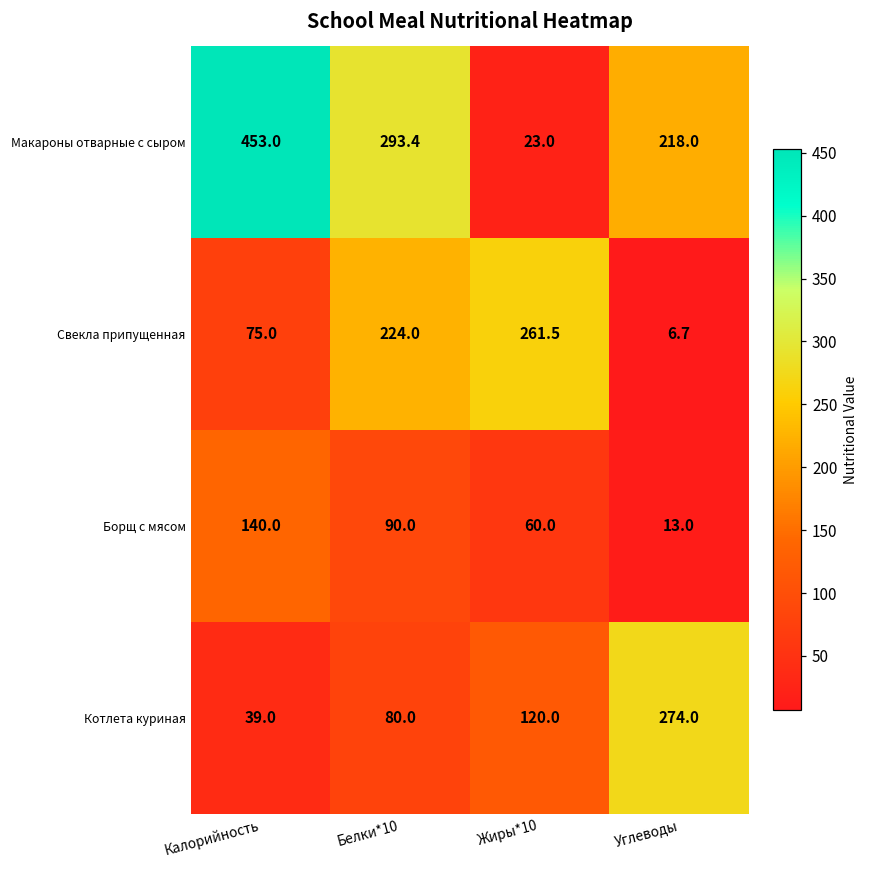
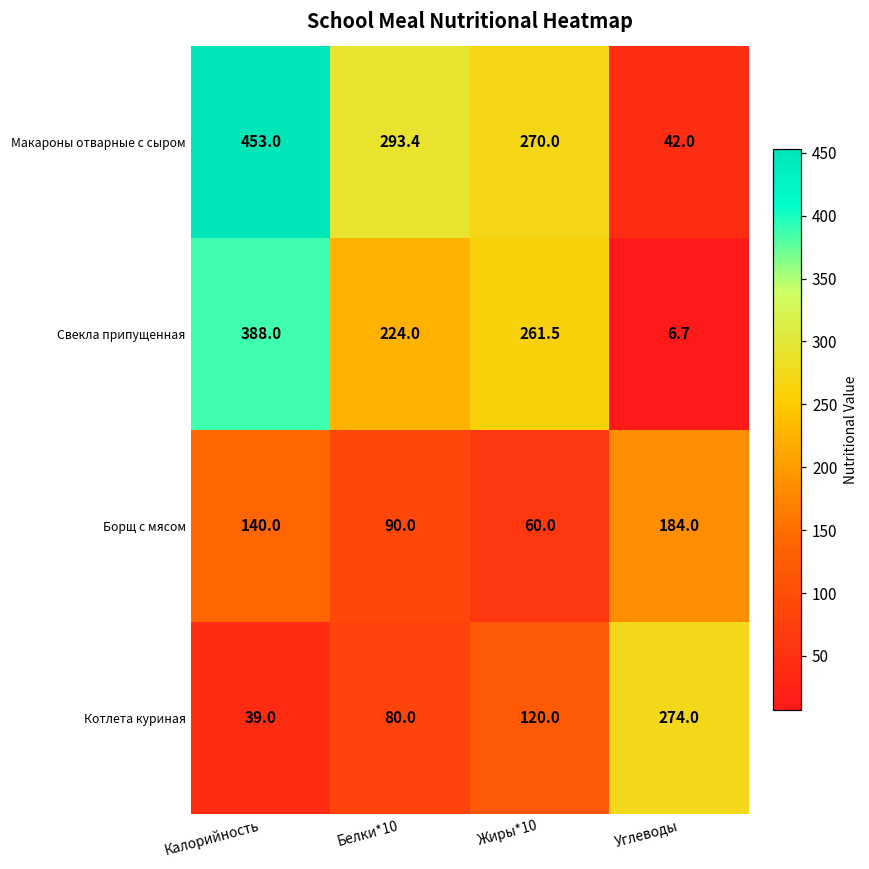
Макароны отварные с сыром, Жиры*10: 23.0 -> 270.0
Макароны отварные с сыром, Углеводы: 218.0 -> 42.0
Свекла припущенная, Калорийность: 75.0 -> 388.0
Борщ с мясом, Углеводы: 13.0 -> 184.0
